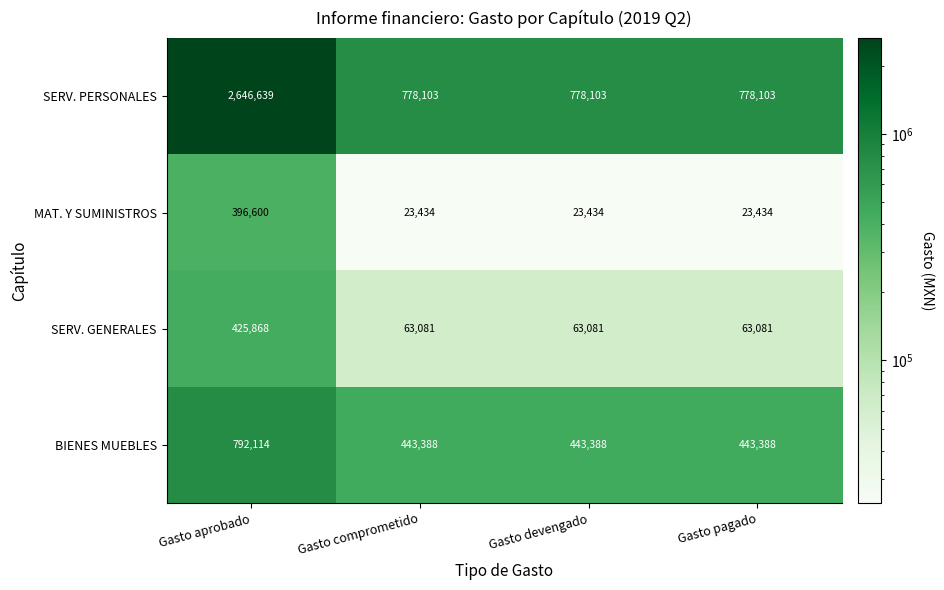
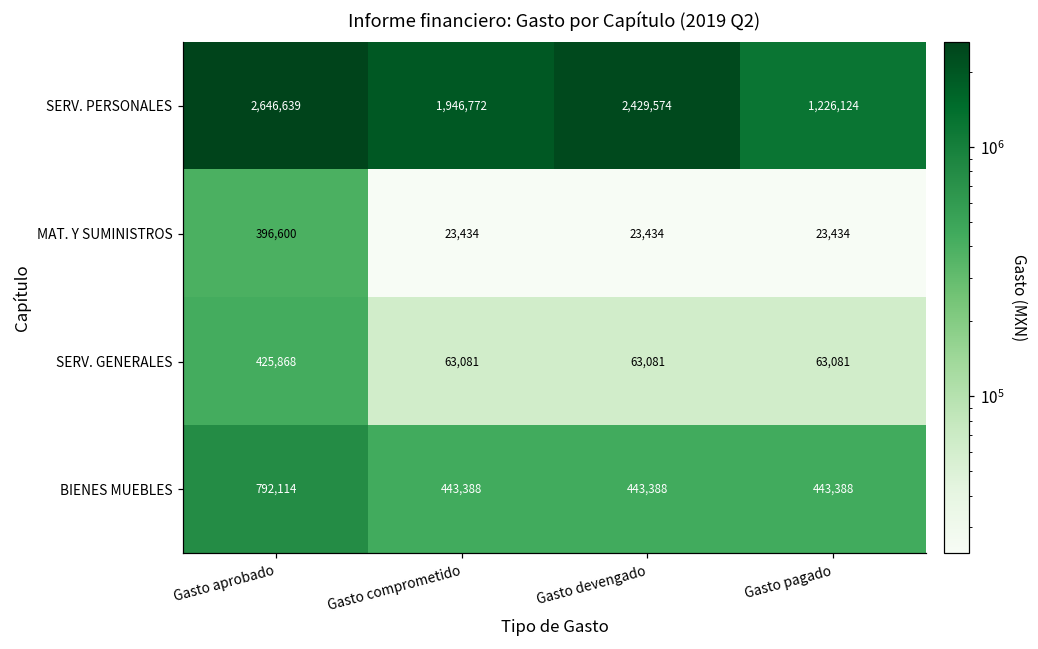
SERV. PERSONALES, Gasto comprometido: 778,103 -> 1,946,772
SERV. PERSONALES, Gasto devengado: 778,103 -> 2,429,574
SERV. PERSONALES, Gasto pagado: 778,103 -> 1,226,124
